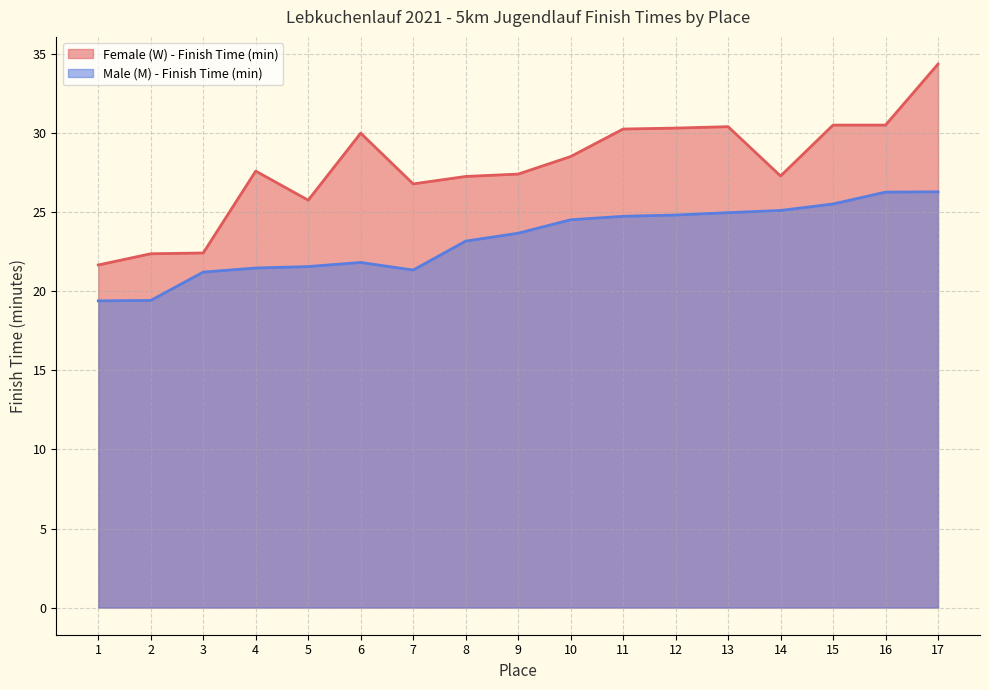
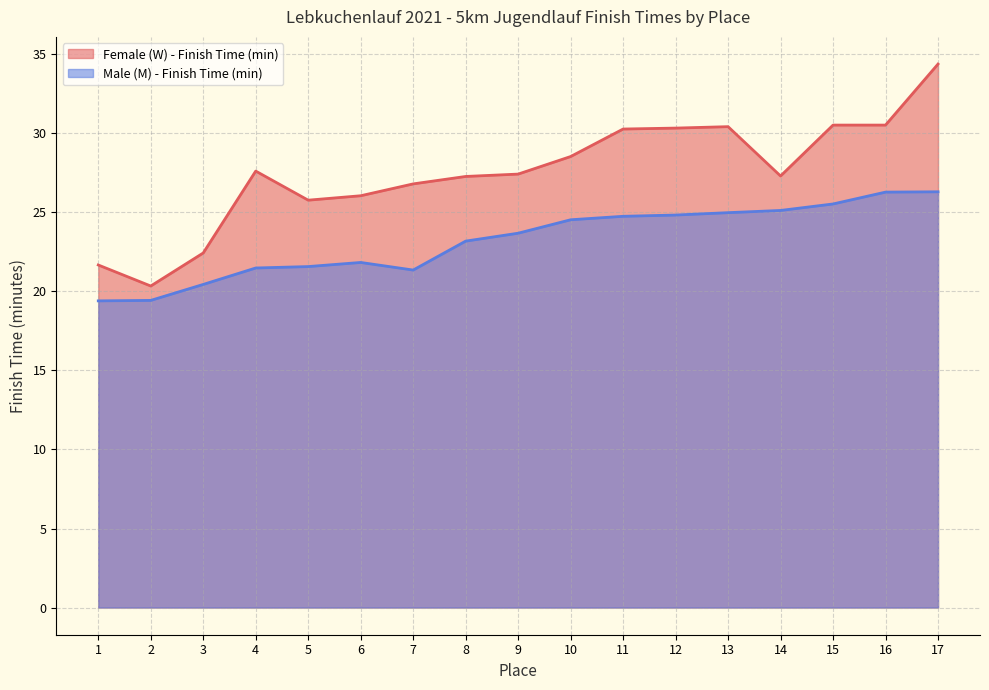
Female (W) - Finish Time (min), 2: 22.4 -> 20.3
Male (M) - Finish Time (min), 3: 21.2 -> 20.4
Female (W) - Finish Time (min), 6: 30.0 -> 26.1
